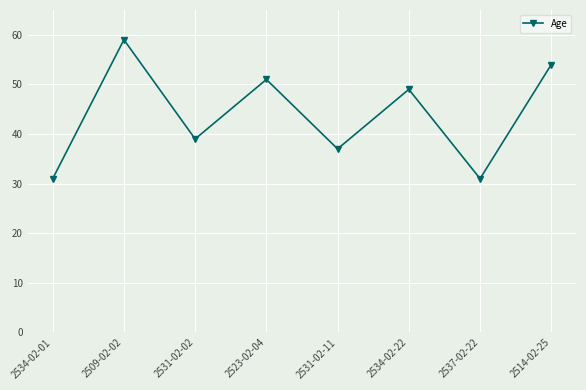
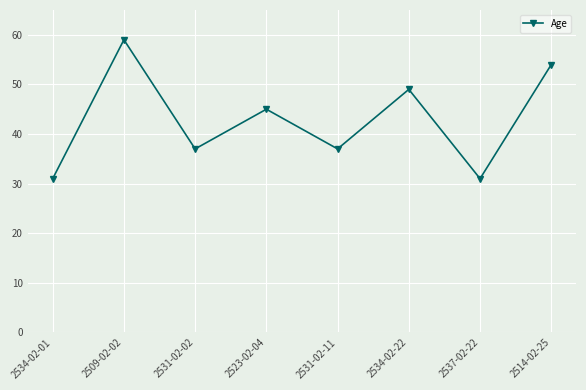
2531-02-02: 39 -> 37
2523-02-04: 51 -> 45
